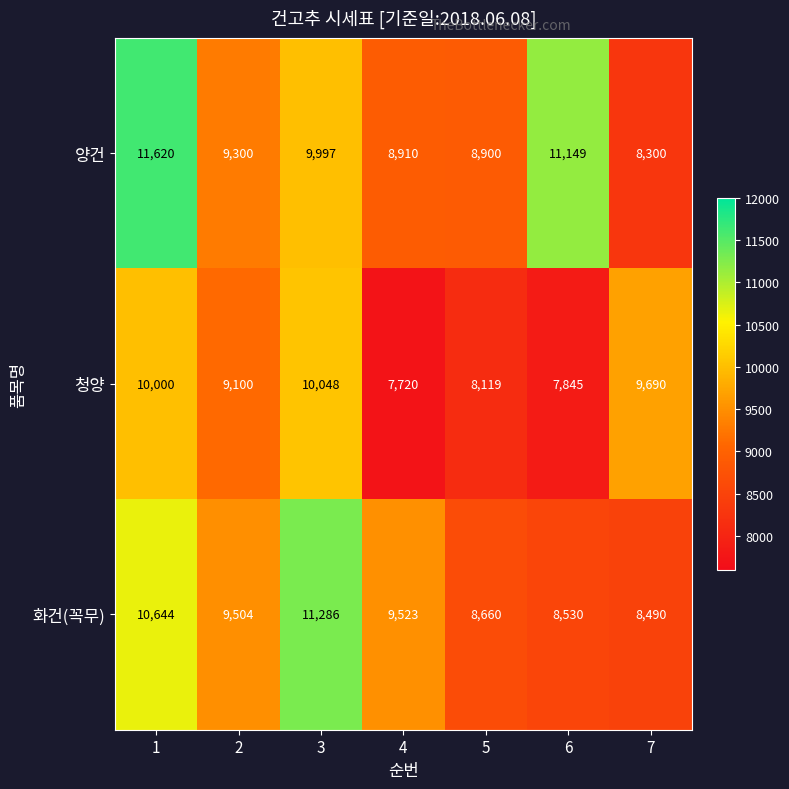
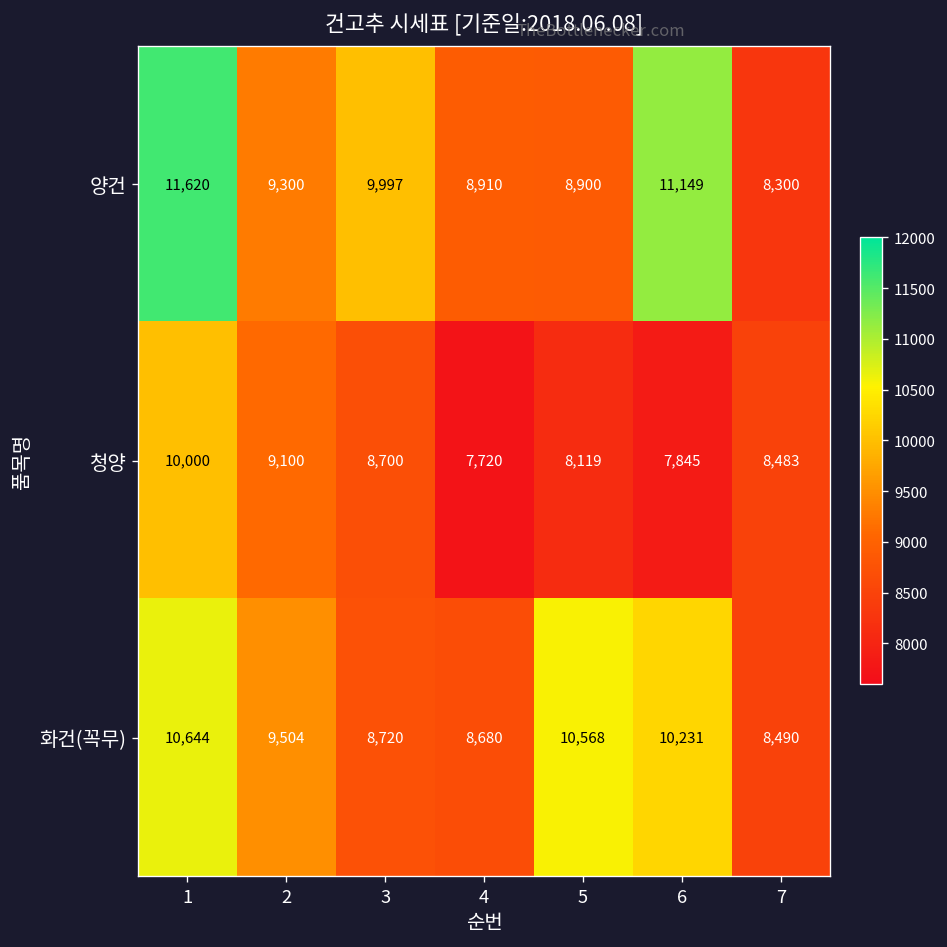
청양, 3: 10,048 -> 8,700
청양, 7: 9,690 -> 8,483
화건(꼭무), 3: 11,286 -> 8,720
화건(꼭무), 4: 9,523 -> 8,680
화건(꼭무), 5: 8,660 -> 10,568
화건(꼭무), 6: 8,530 -> 10,231
